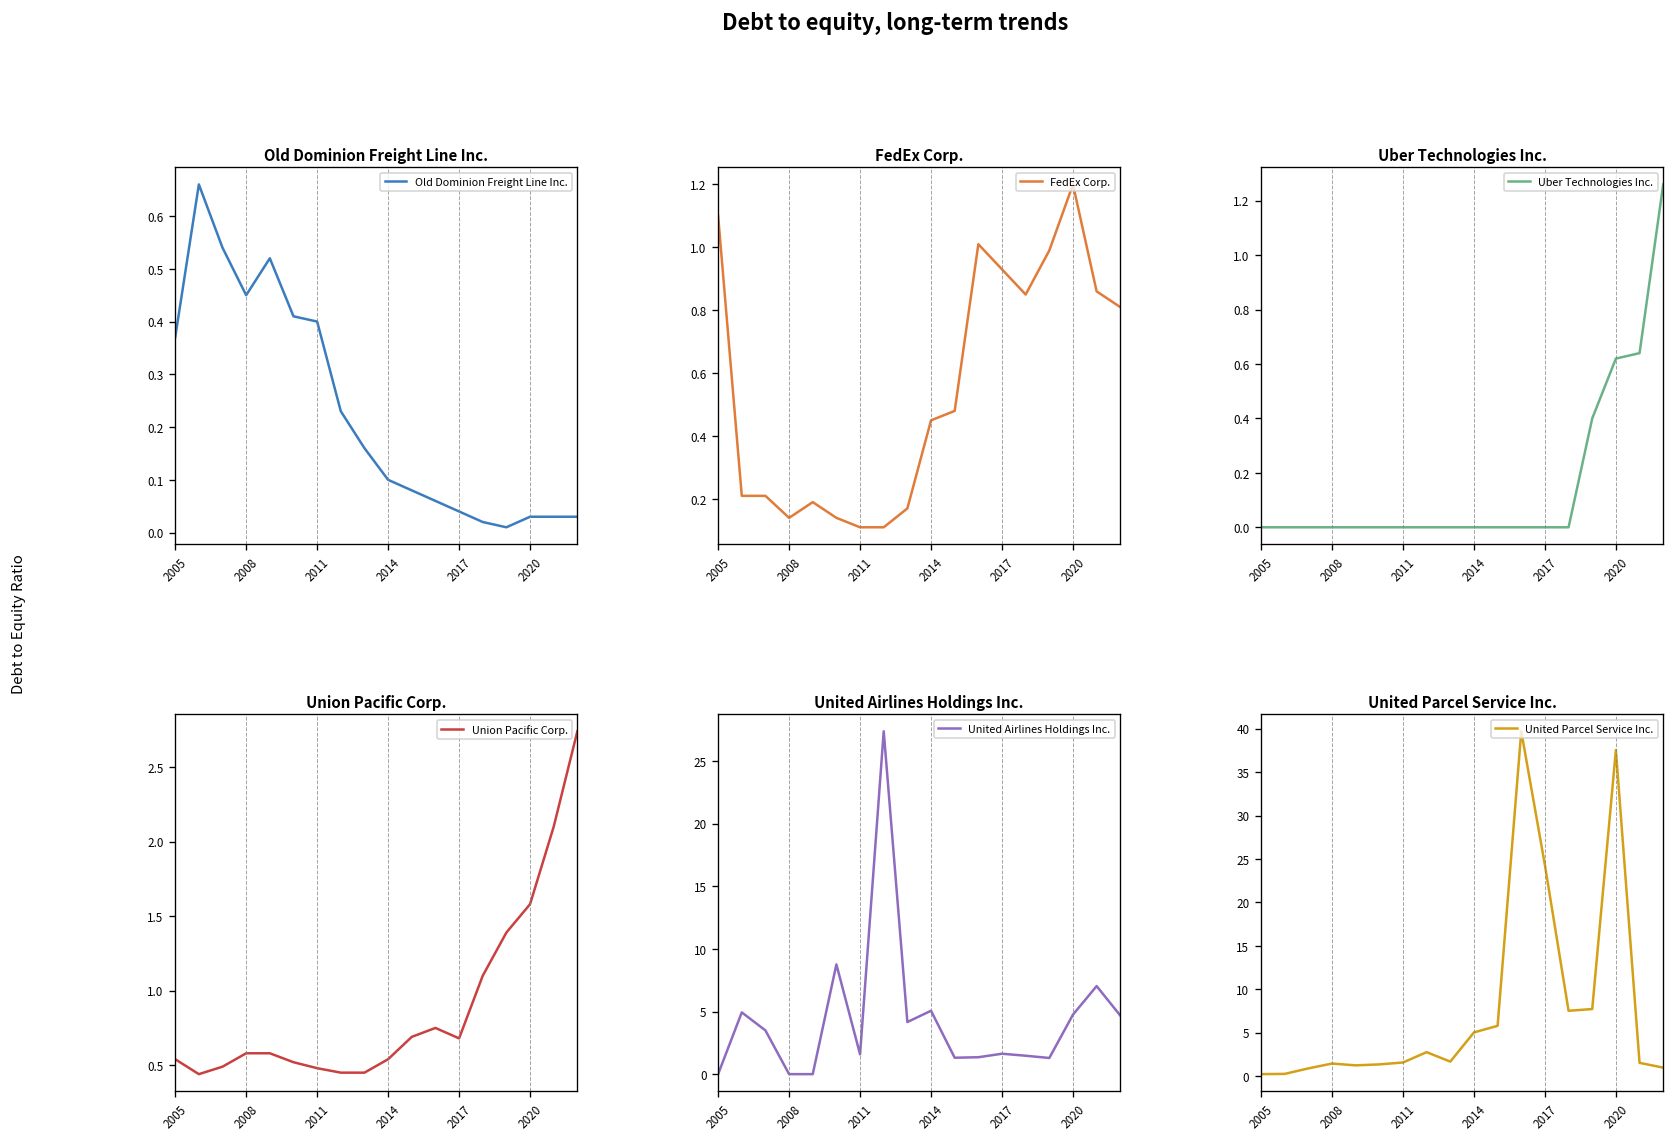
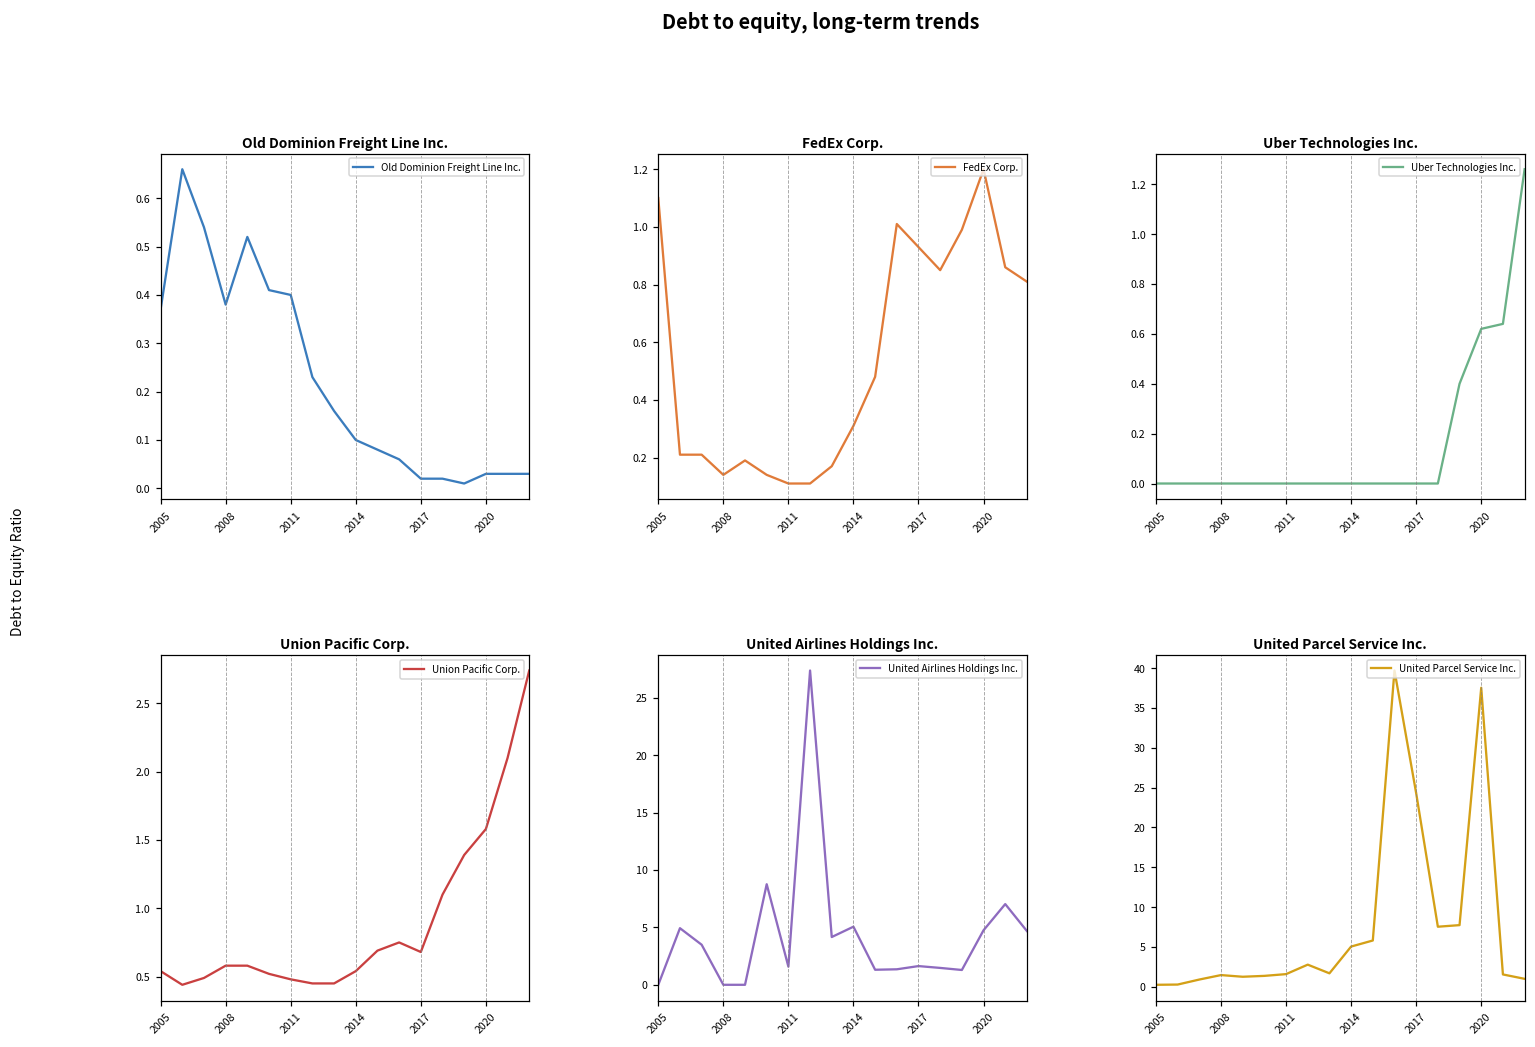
Old Dominion Freight Line Inc., 2008: 0.45 -> 0.38
Old Dominion Freight Line Inc., 2017: 0.04 -> 0.02
FedEx Corp., 2014: 0.45 -> 0.31
